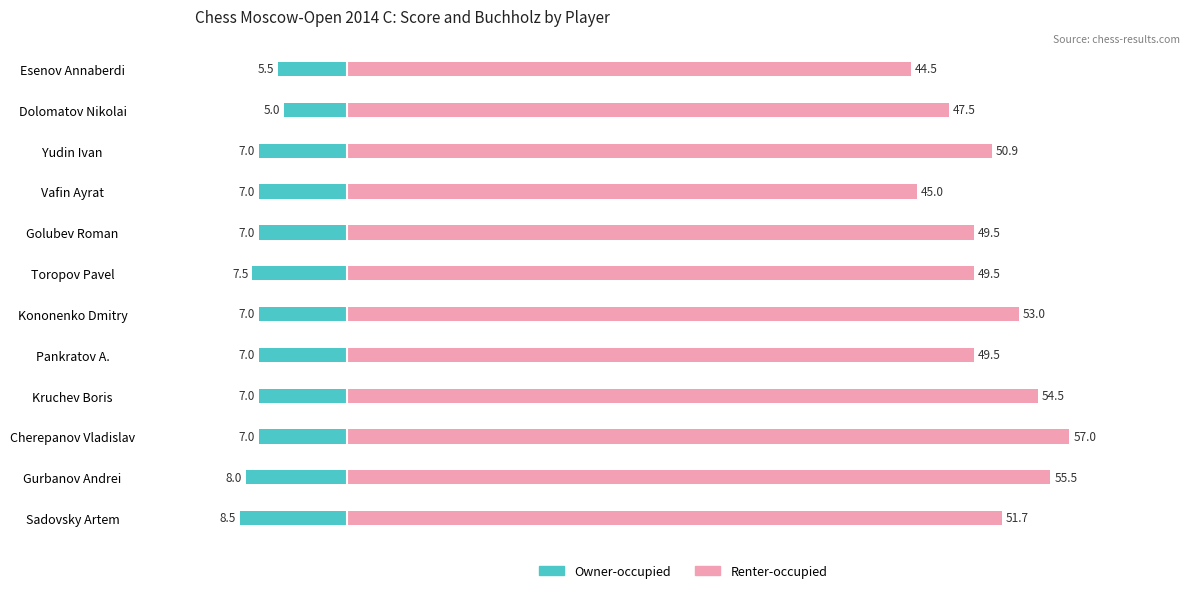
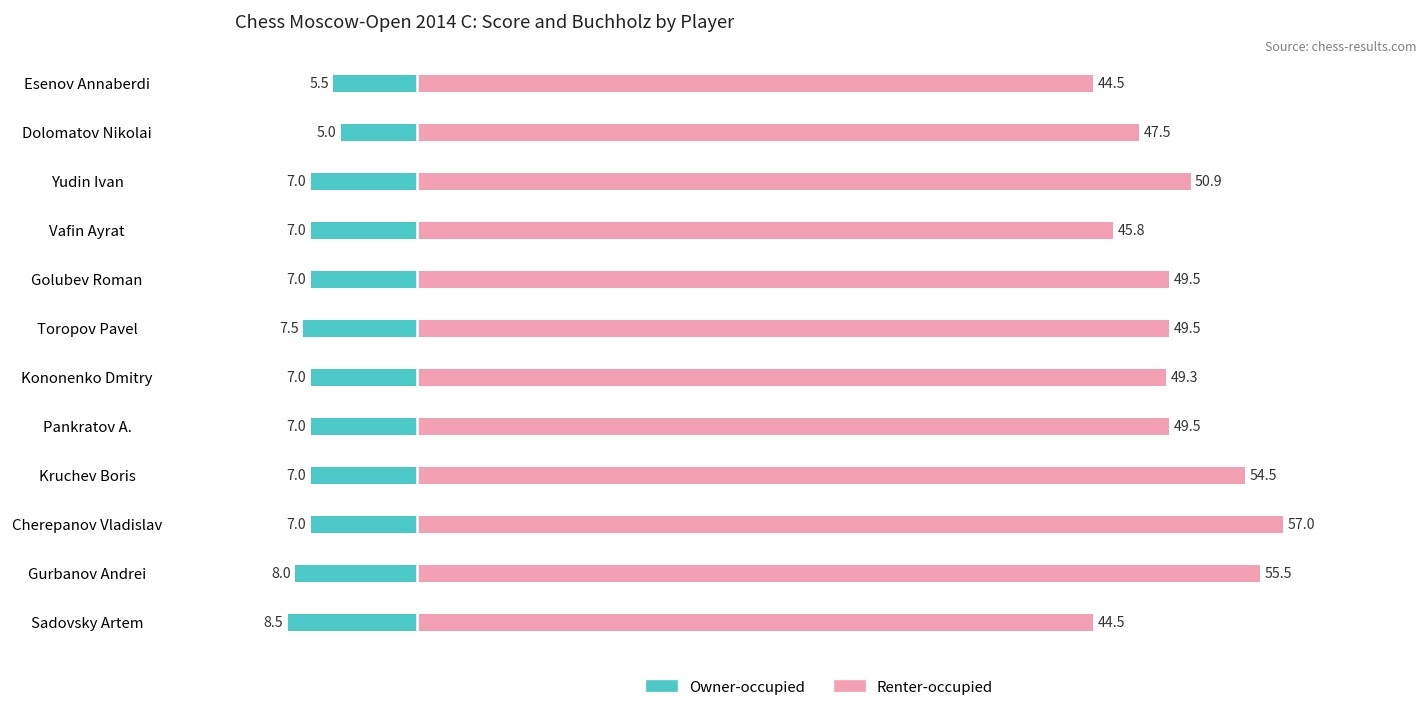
Renter-occupied, Vafin Ayrat: 45.0 -> 45.8
Renter-occupied, Kononenko Dmitry: 53.0 -> 49.3
Renter-occupied, Sadovsky Artem: 51.7 -> 44.5
